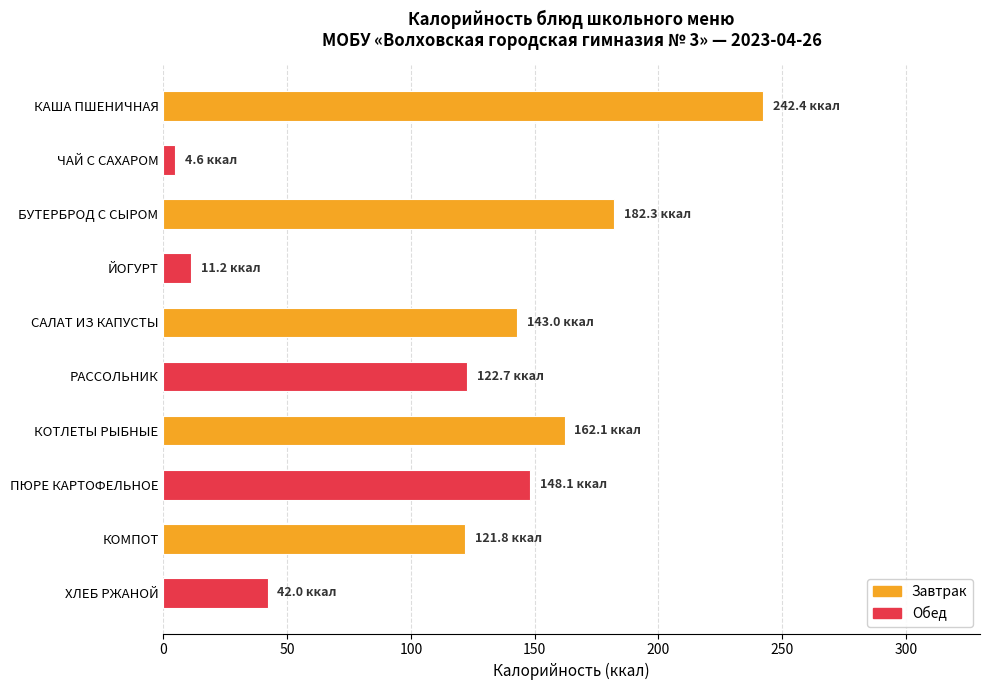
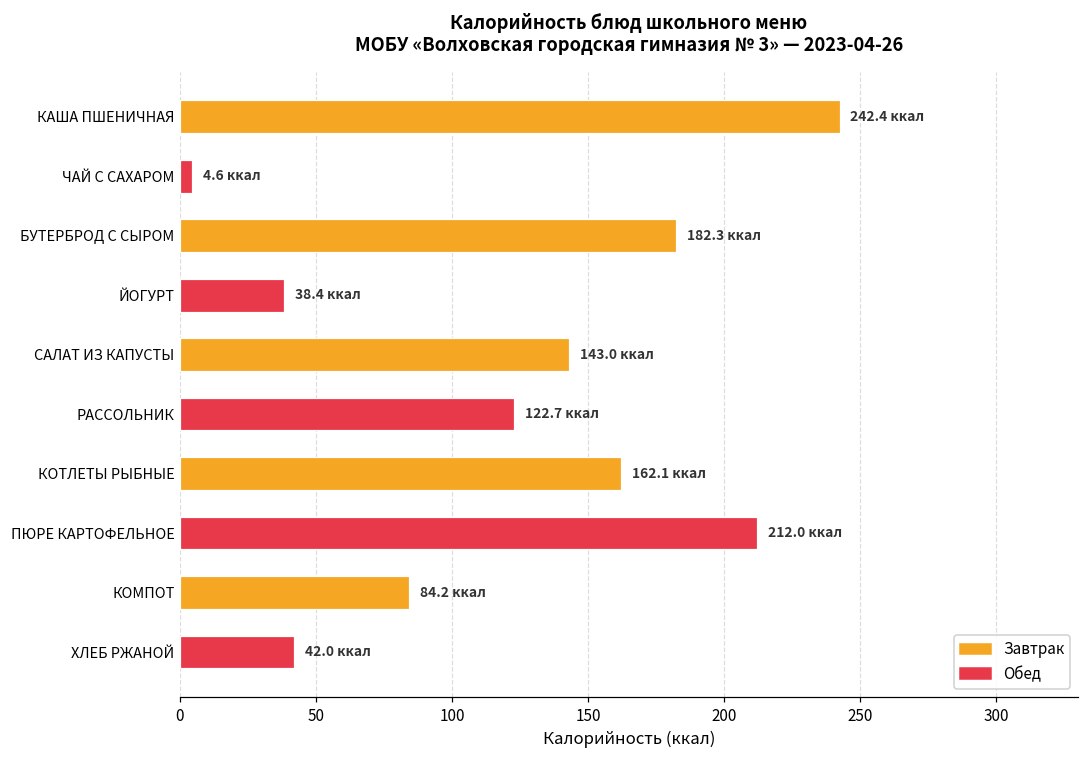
ЙОГУРТ: 11.2 -> 38.4
ПЮРЕ КАРТОФЕЛЬНОЕ: 148.1 -> 212.0
КОМПОТ: 121.8 -> 84.2
